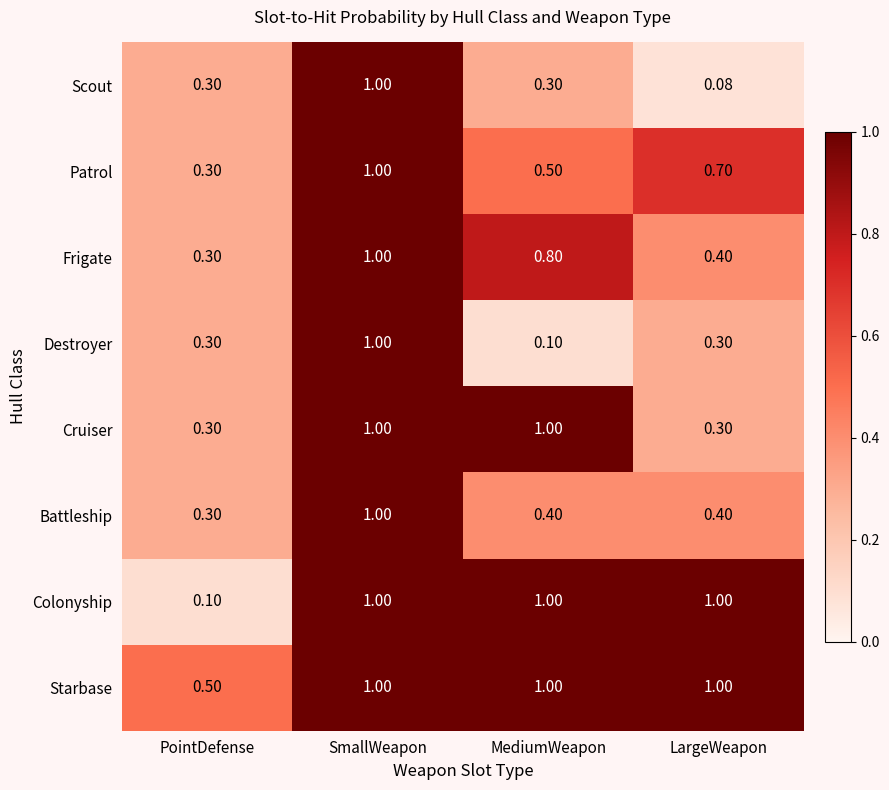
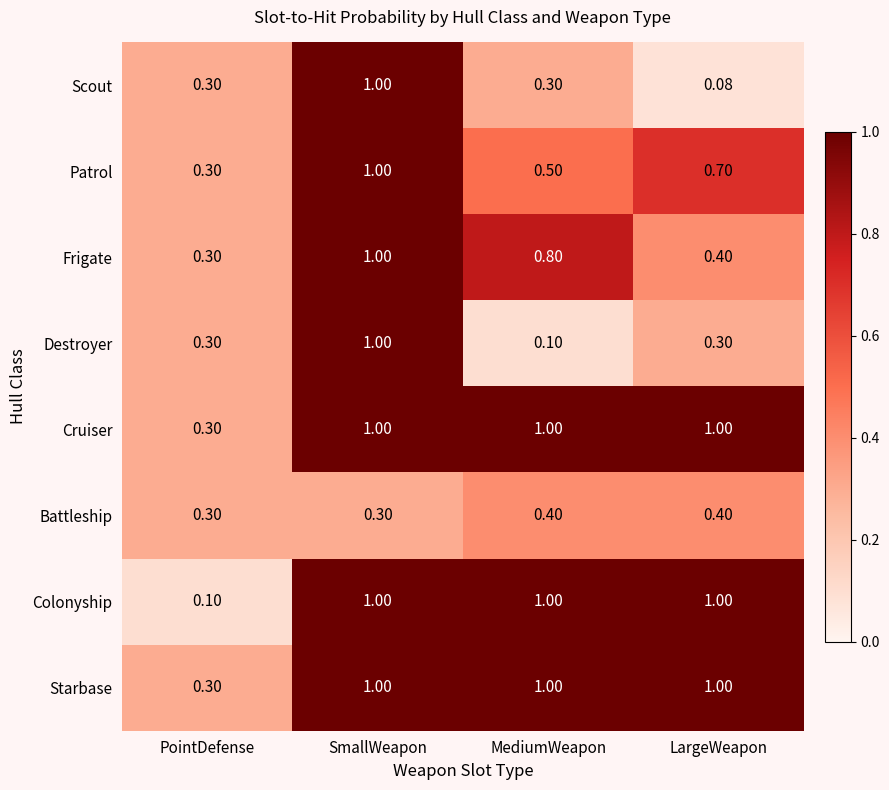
Cruiser, LargeWeapon: 0.30 -> 1.00
Battleship, SmallWeapon: 1.00 -> 0.30
Starbase, PointDefense: 0.50 -> 0.30
